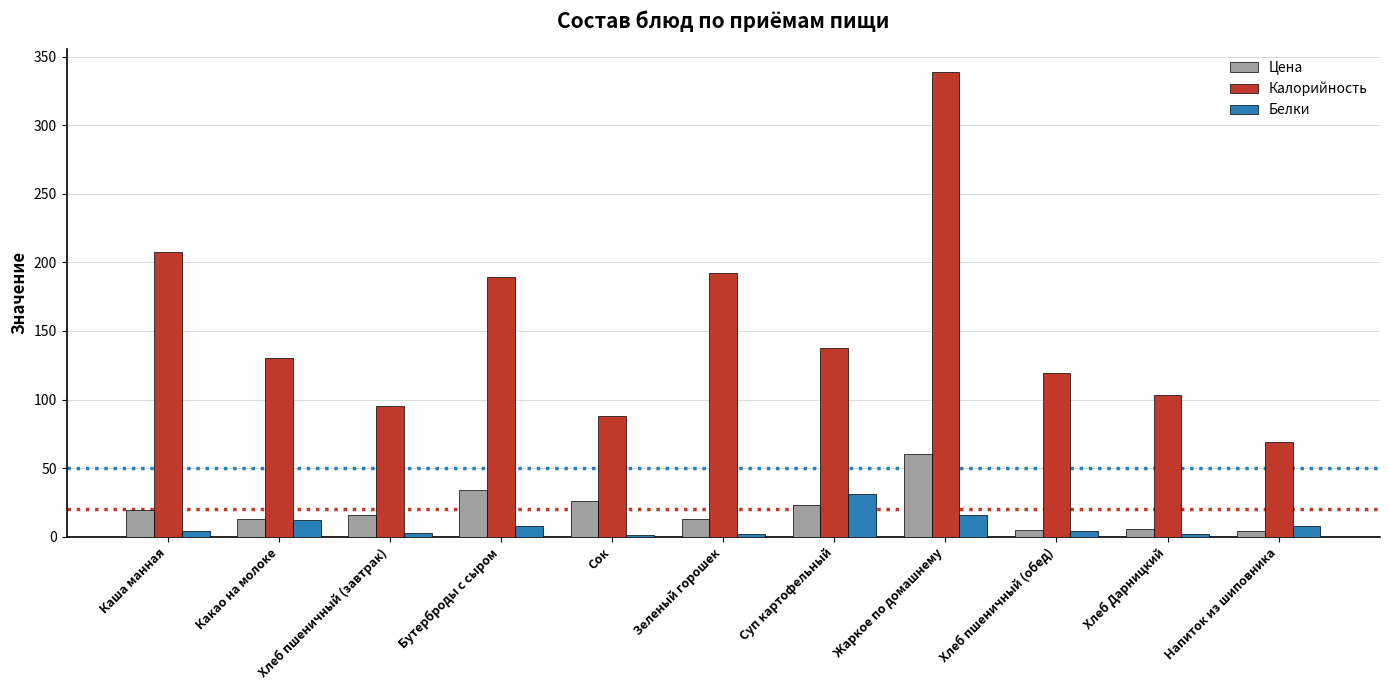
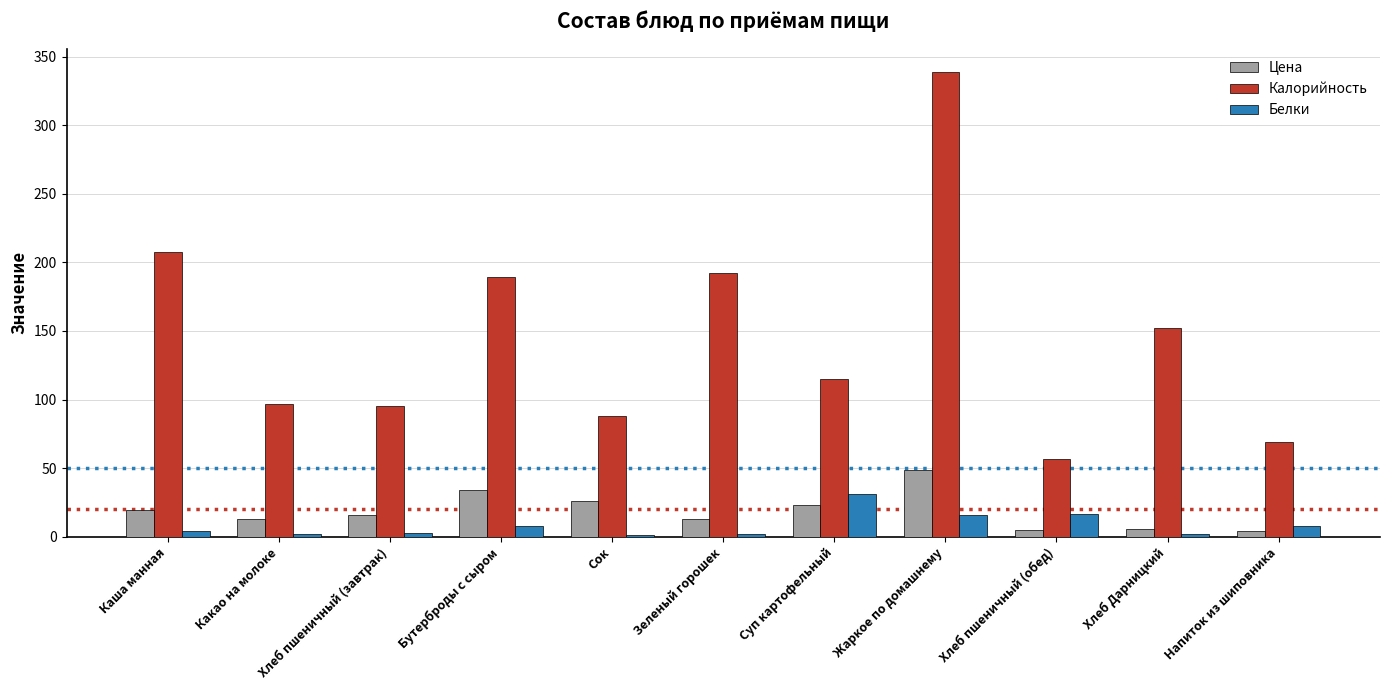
Калорийность, Какао на молоке: 130 -> 97
Белки, Какао на молоке: 12 -> 2
Калорийность, Суп картофельный: 138 -> 115
Цена, Жаркое по домашнему: 60 -> 49
Калорийность, Хлеб пшеничный (обед): 119 -> 56
Белки, Хлеб пшеничный (обед): 4 -> 16
Калорийность, Хлеб Дарницкий: 103 -> 152
